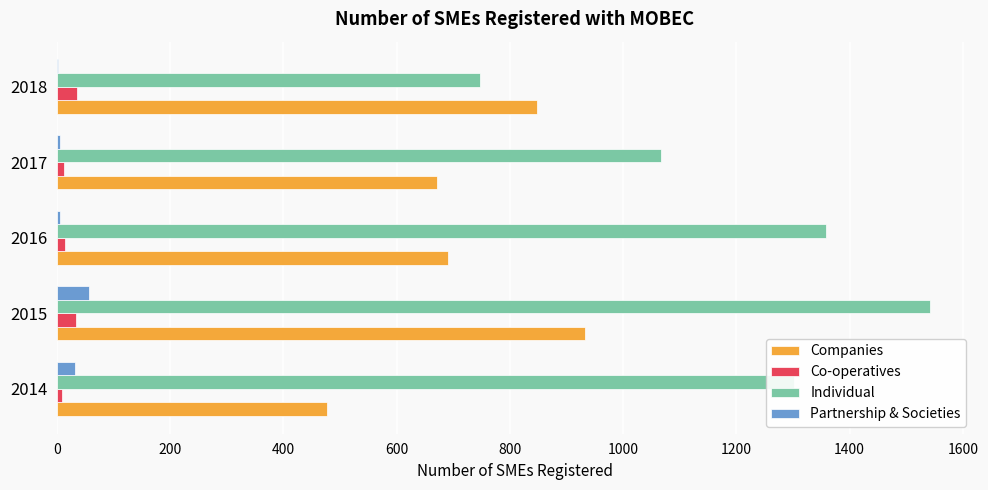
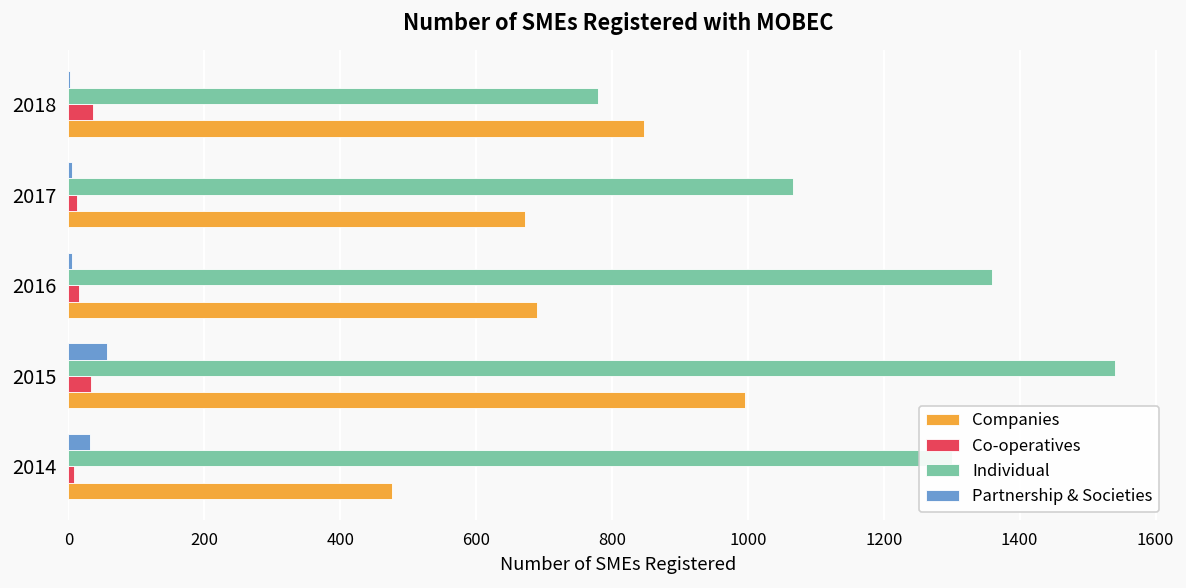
Individual, 2018: 750 -> 780
Companies, 2015: 930 -> 1000
